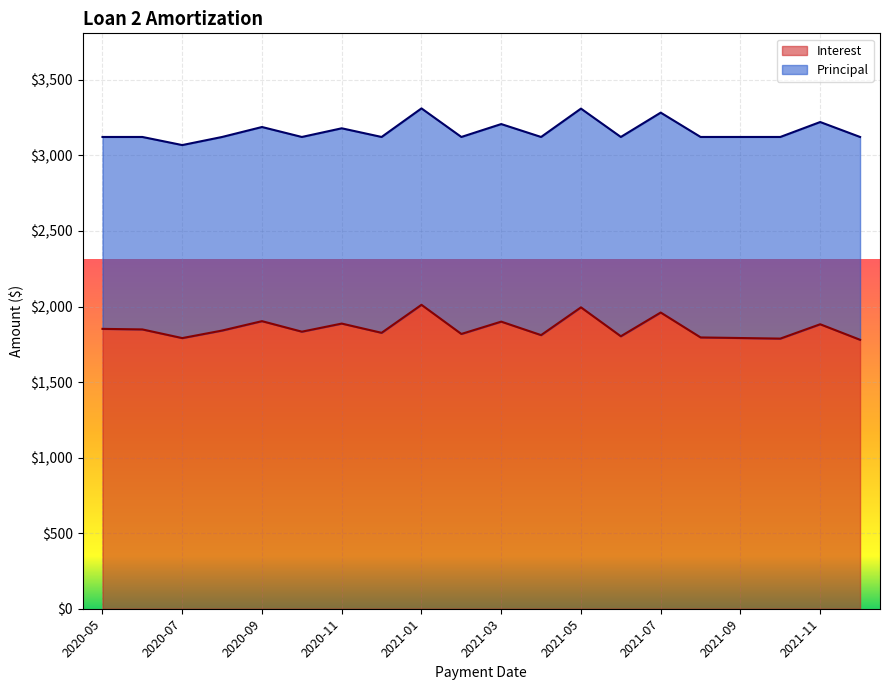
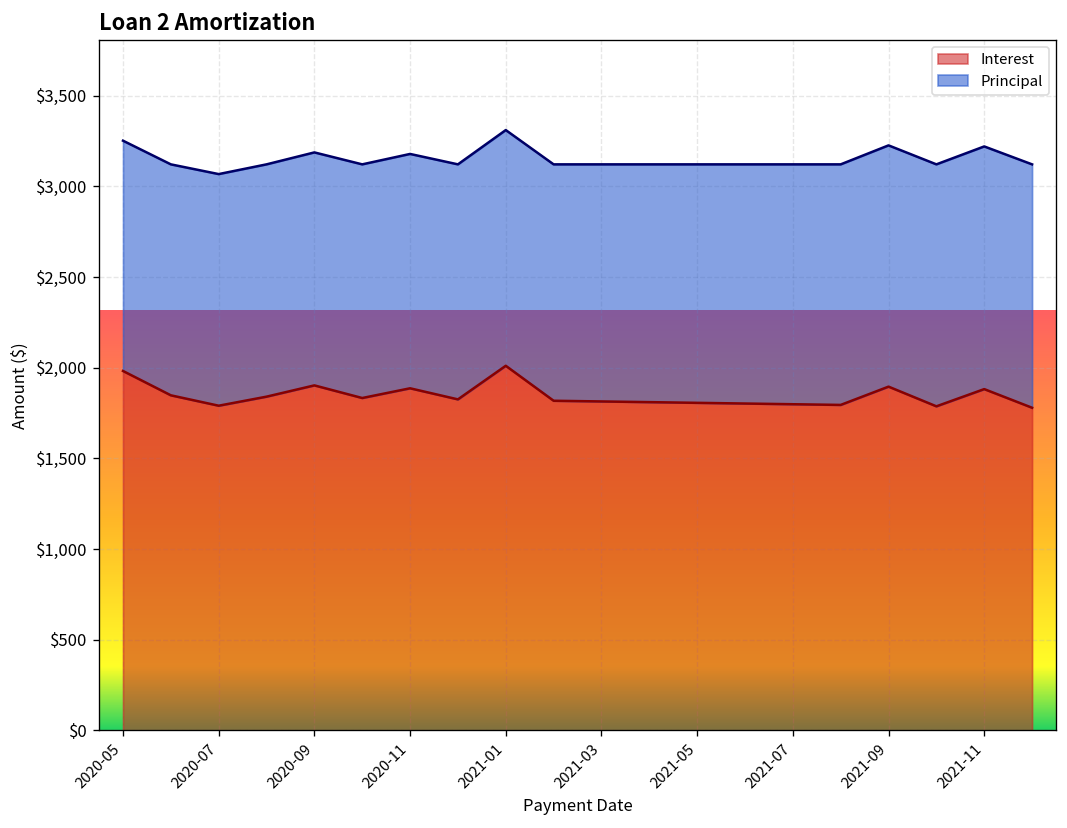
Interest, 2020-05: $1,850 -> $1,980
Interest, 2021-03: $1,900 -> $1,810
Interest, 2021-05: $1,990 -> $1,810
Interest, 2021-07: $1,960 -> $1,800
Interest, 2021-09: $1,790 -> $1,900
